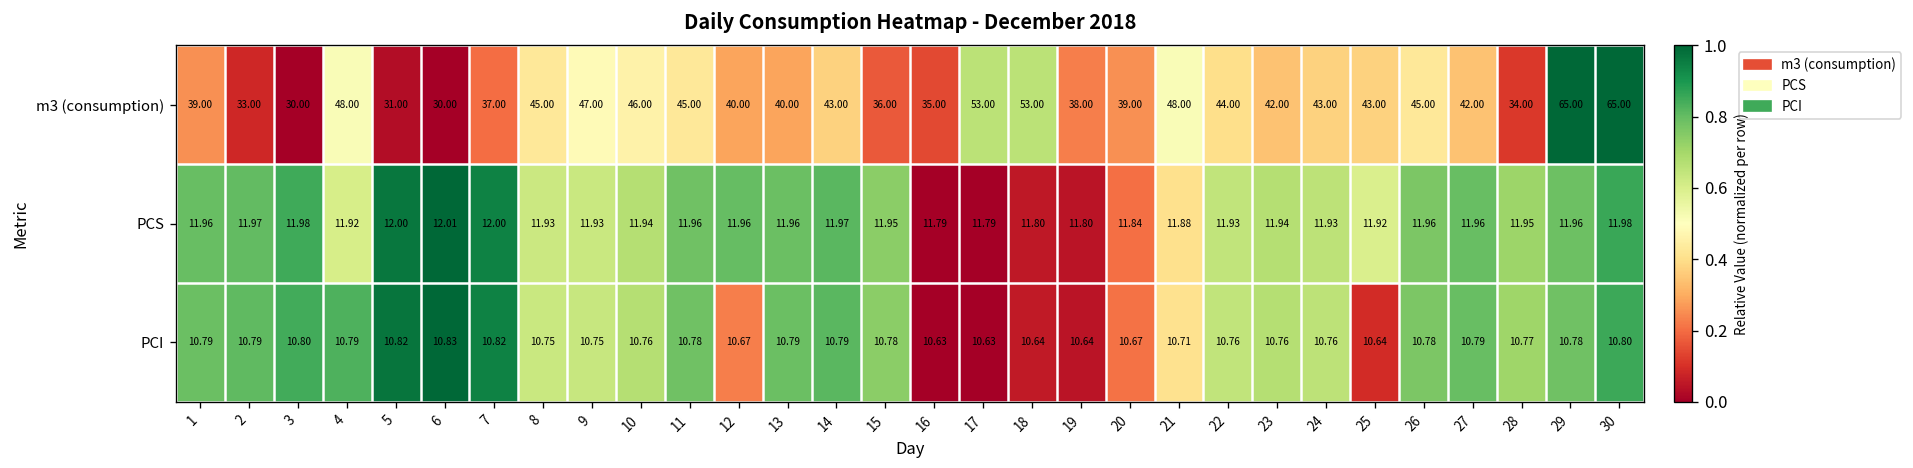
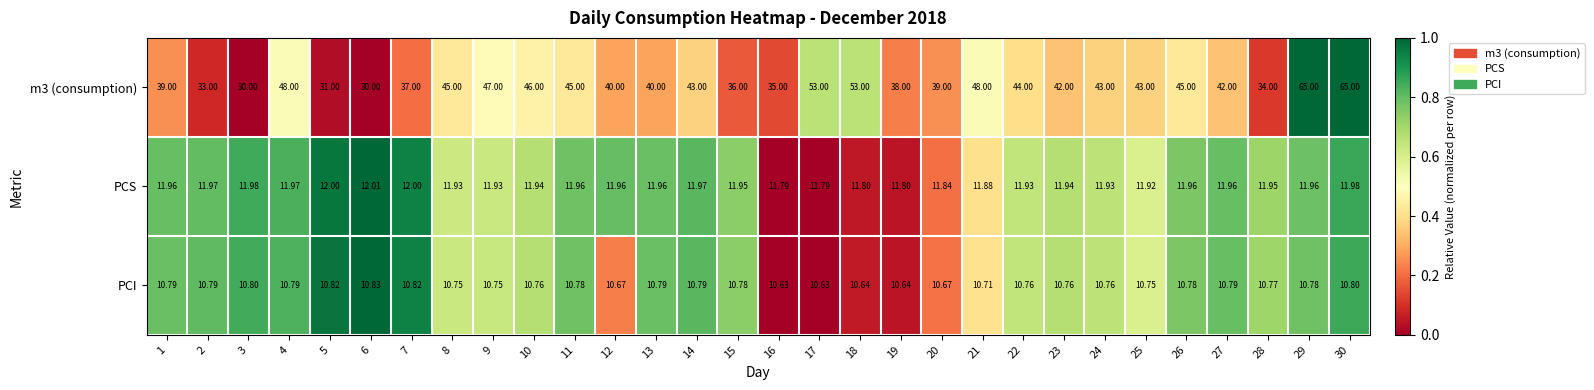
PCS, 4: 11.92 -> 11.97
PCI, 25: 10.64 -> 10.75
